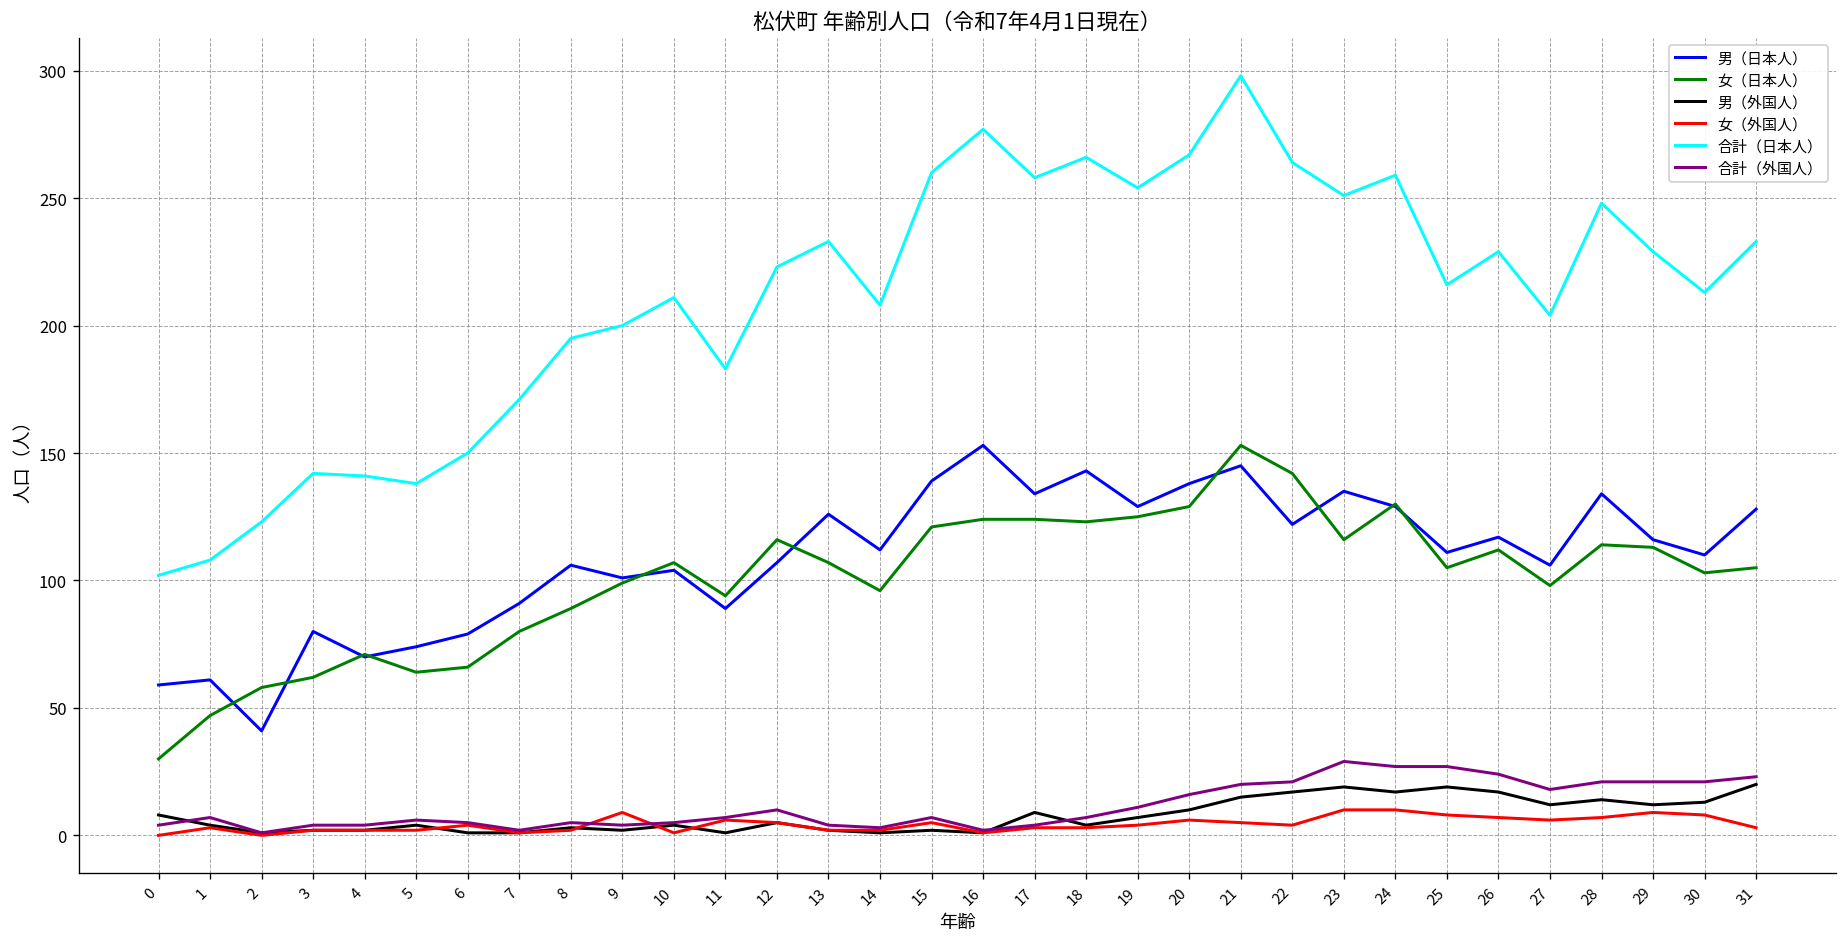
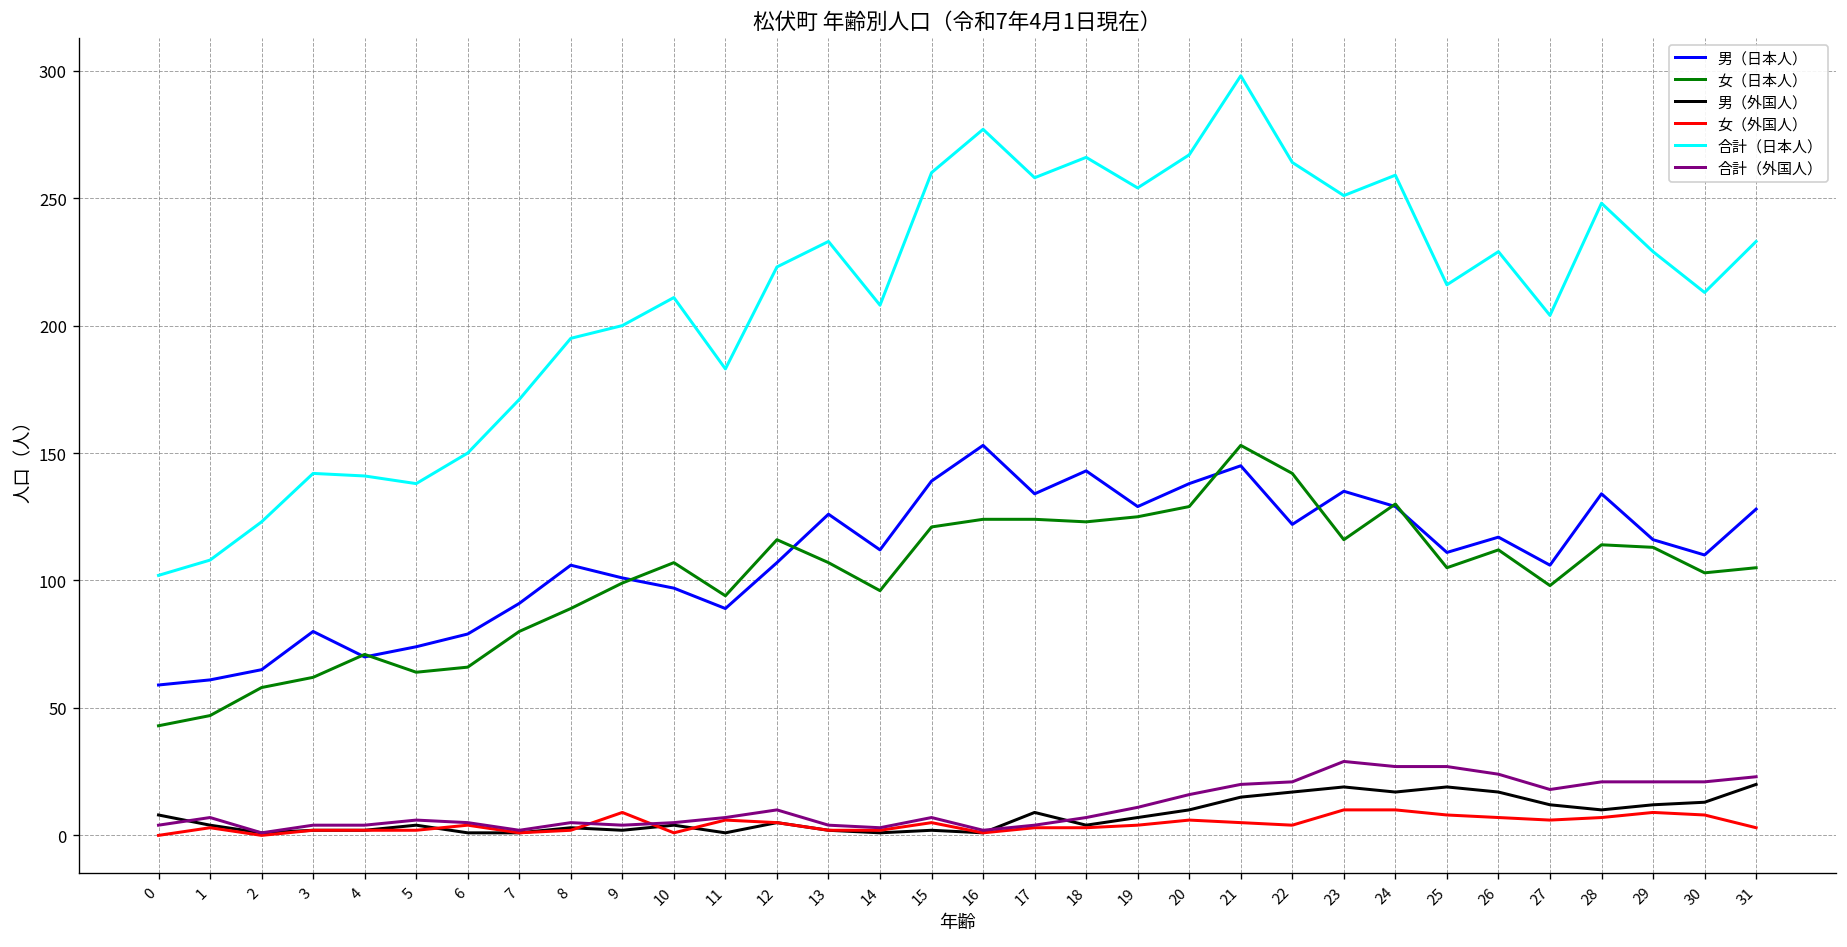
女（日本人）, 0: 30 -> 43
男（日本人）, 2: 41 -> 65
男（日本人）, 10: 104 -> 97
男（外国人）, 28: 14 -> 10
